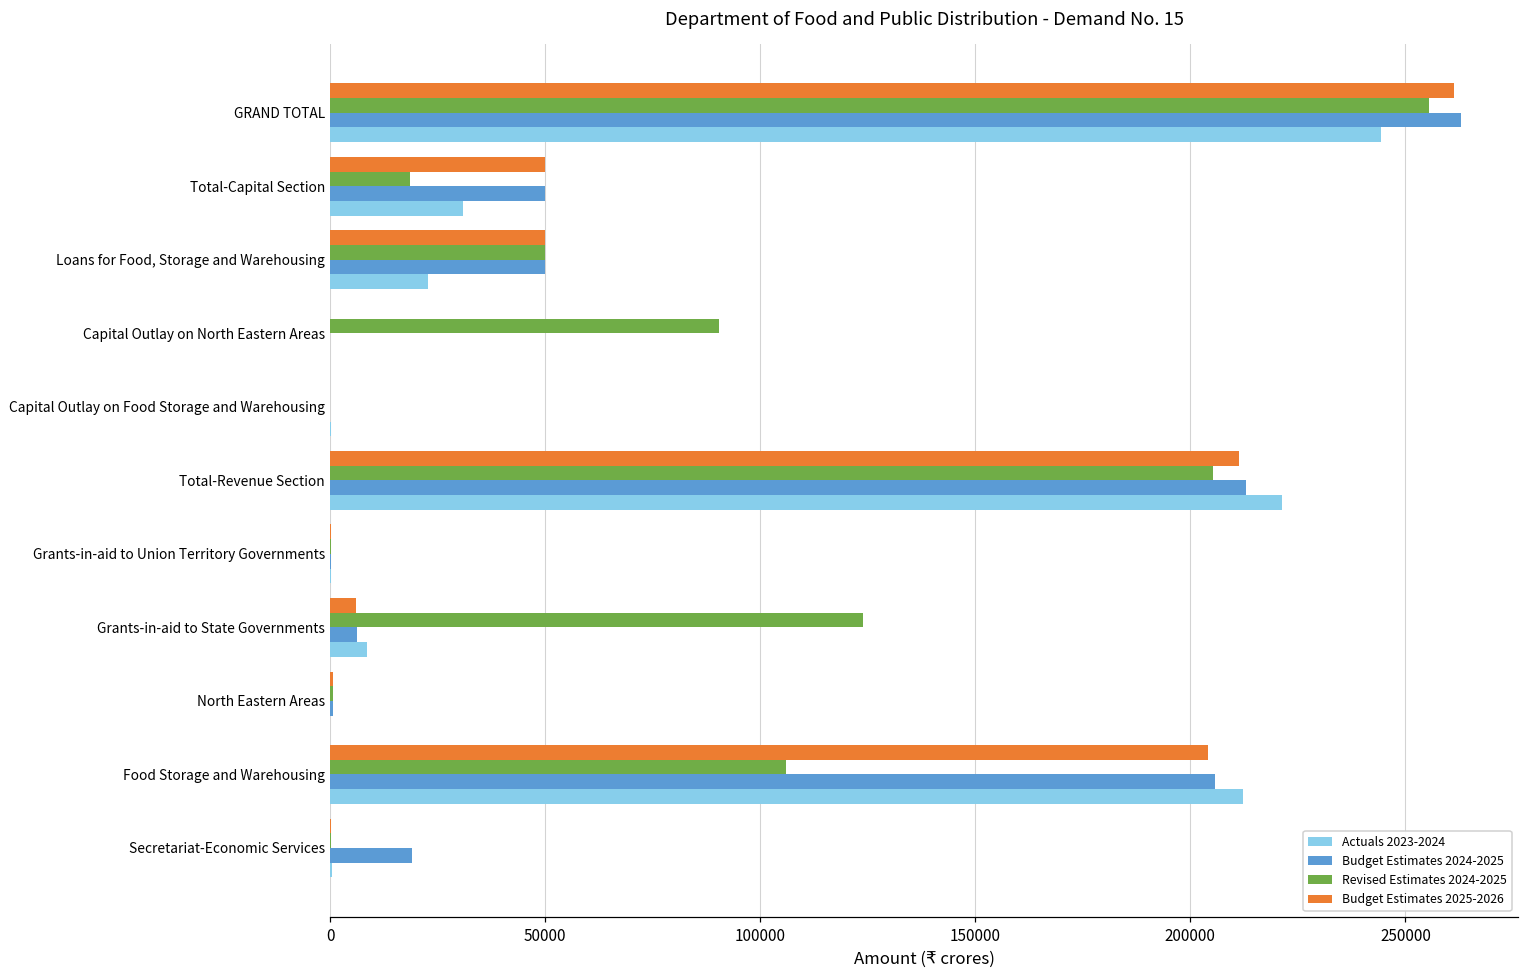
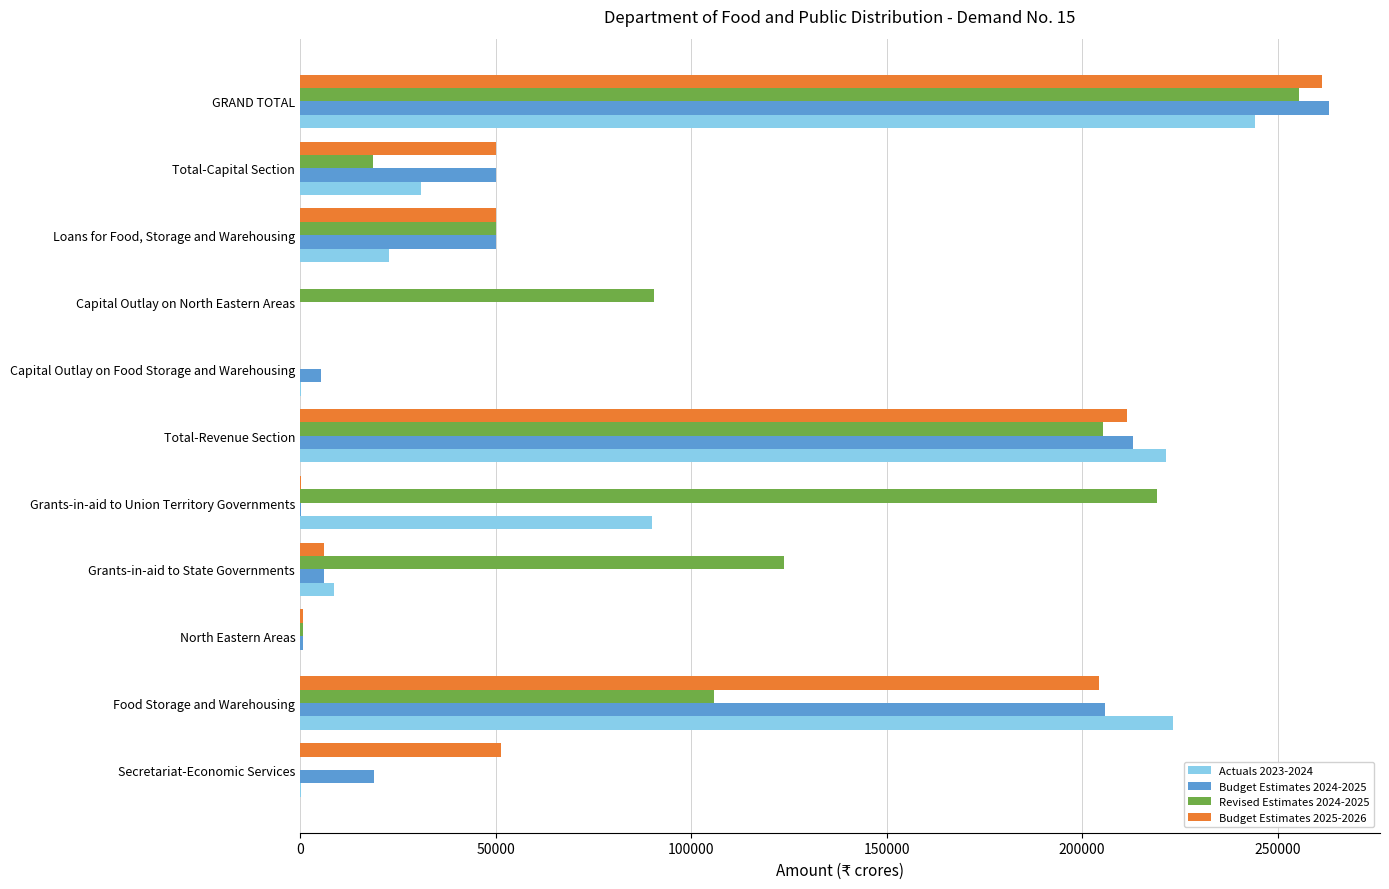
Budget Estimates 2024-2025, Capital Outlay on Food Storage and Warehousing: 0 -> 5000
Revised Estimates 2024-2025, Grants-in-aid to Union Territory Governments: 0 -> 219000
Actuals 2023-2024, Grants-in-aid to Union Territory Governments: 0 -> 90000
Actuals 2023-2024, Food Storage and Warehousing: 212000 -> 223000
Budget Estimates 2025-2026, Secretariat-Economic Services: 0 -> 51000
